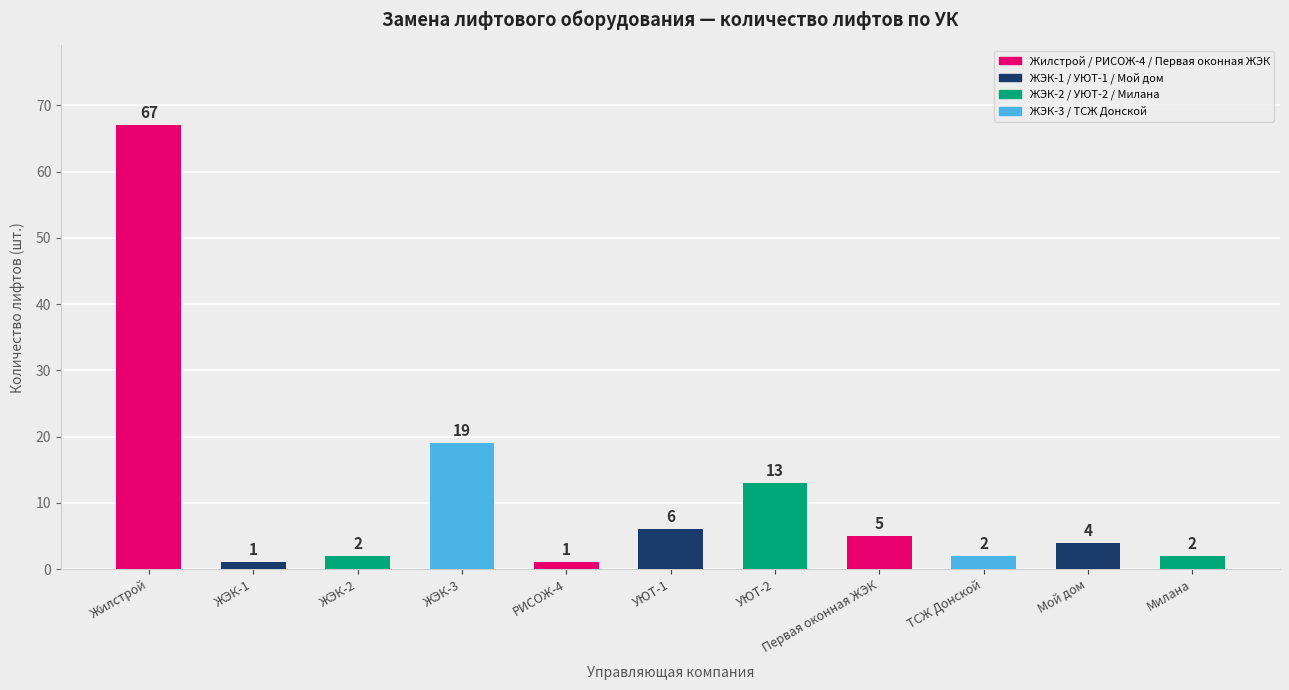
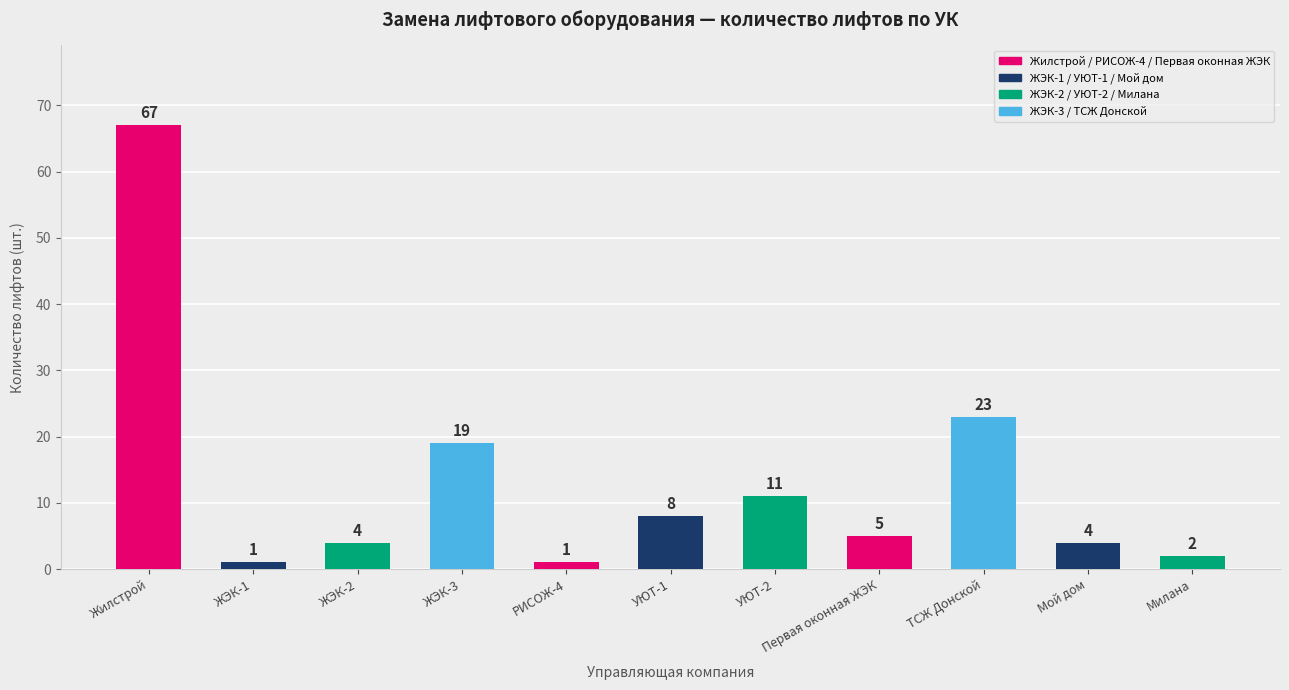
ЖЭК-2: 2 -> 4
УЮТ-1: 6 -> 8
УЮТ-2: 13 -> 11
ТСЖ Донской: 2 -> 23
